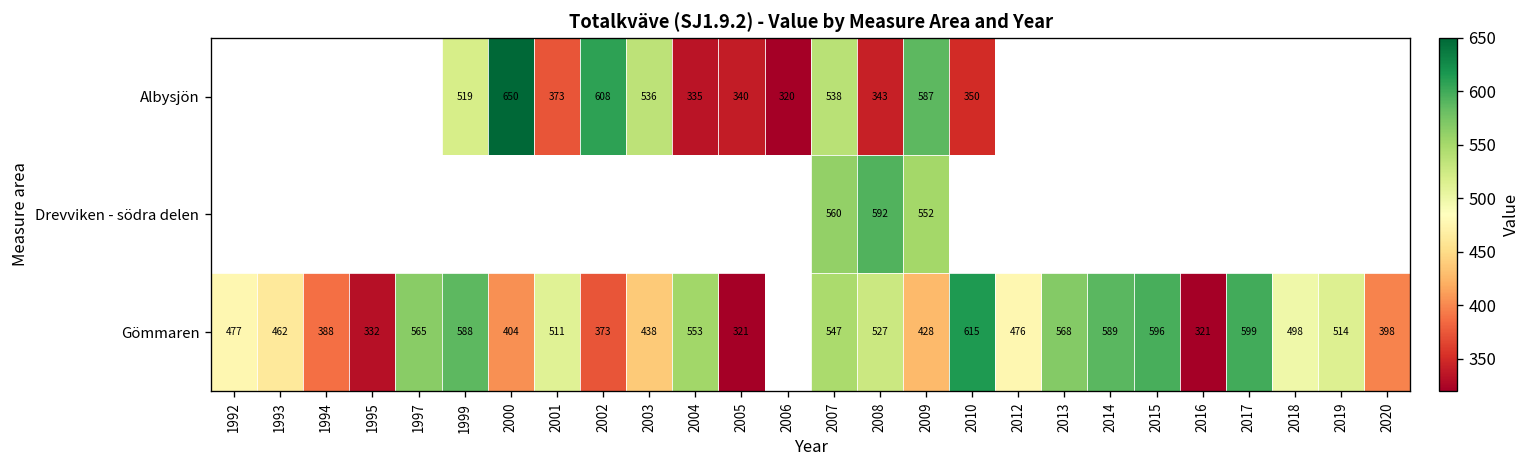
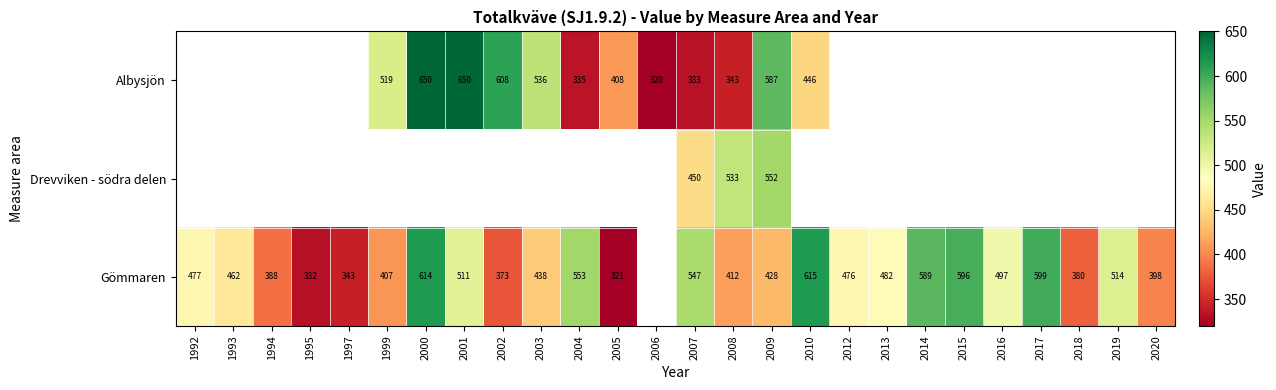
Albysjön, 2001: 373 -> 650
Albysjön, 2005: 340 -> 408
Albysjön, 2007: 538 -> 333
Albysjön, 2010: 350 -> 446
Drevviken - södra delen, 2007: 560 -> 450
Drevviken - södra delen, 2008: 592 -> 533
Gömmaren, 1997: 565 -> 343
Gömmaren, 1999: 588 -> 407
Gömmaren, 2000: 404 -> 614
Gömmaren, 2008: 527 -> 412
Gömmaren, 2013: 568 -> 482
Gömmaren, 2016: 321 -> 497
Gömmaren, 2018: 498 -> 380
